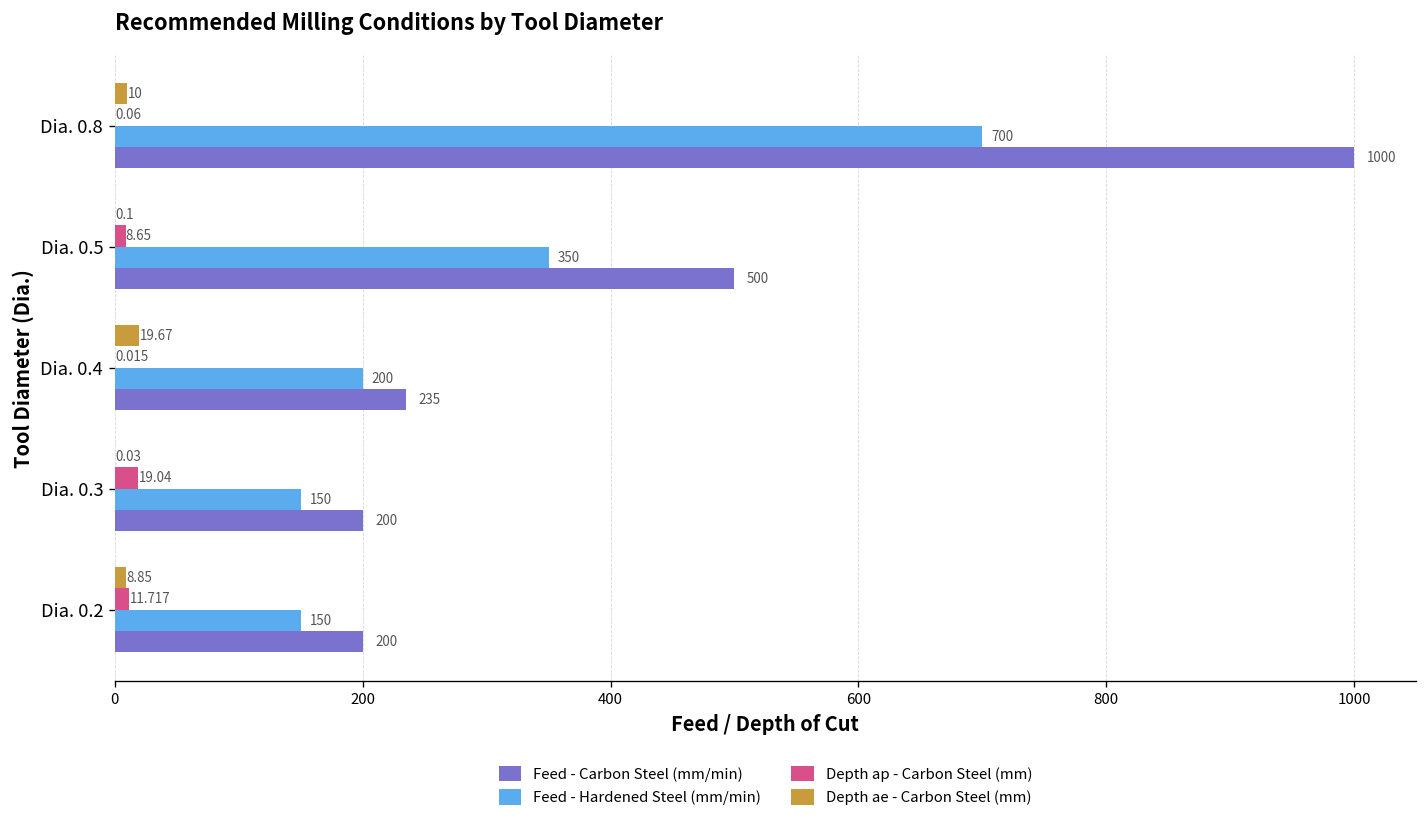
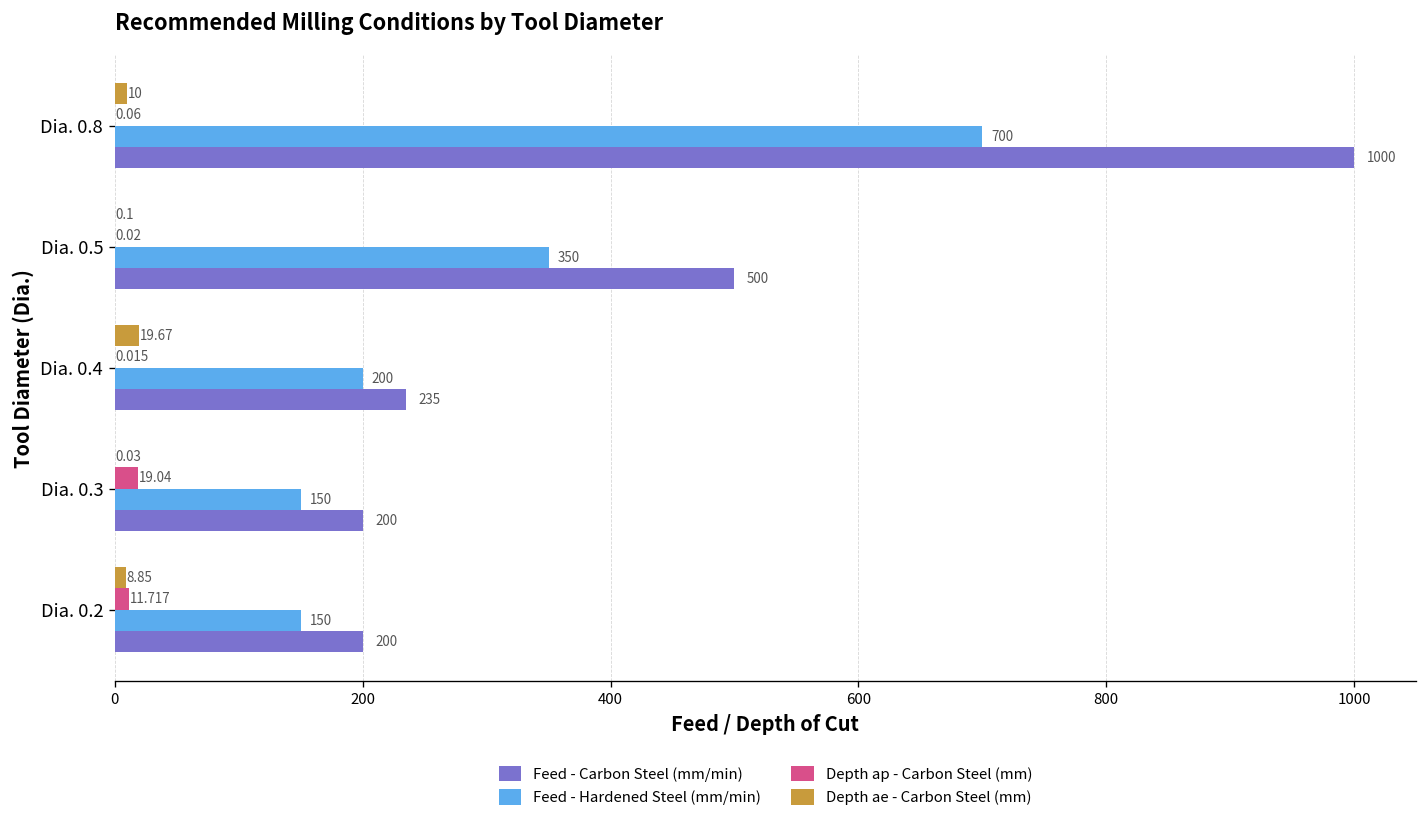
Depth ap - Carbon Steel (mm), Dia. 0.5: 8.65 -> 0.02
